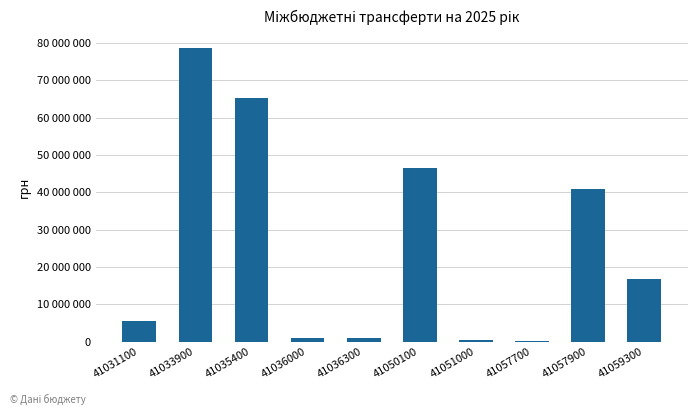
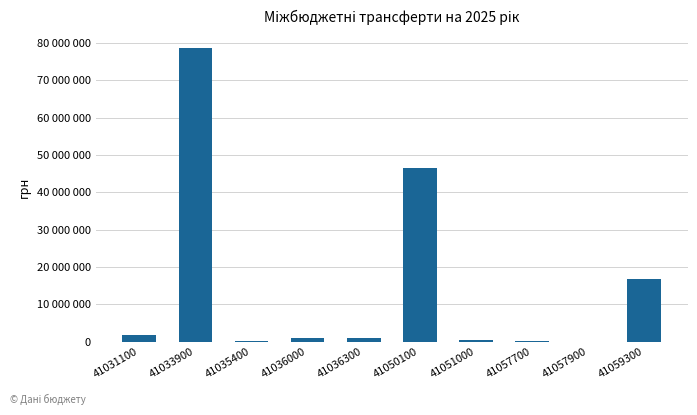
41031100: 6000000 -> 2000000
41035400: 65000000 -> 0
41057900: 41000000 -> 0
